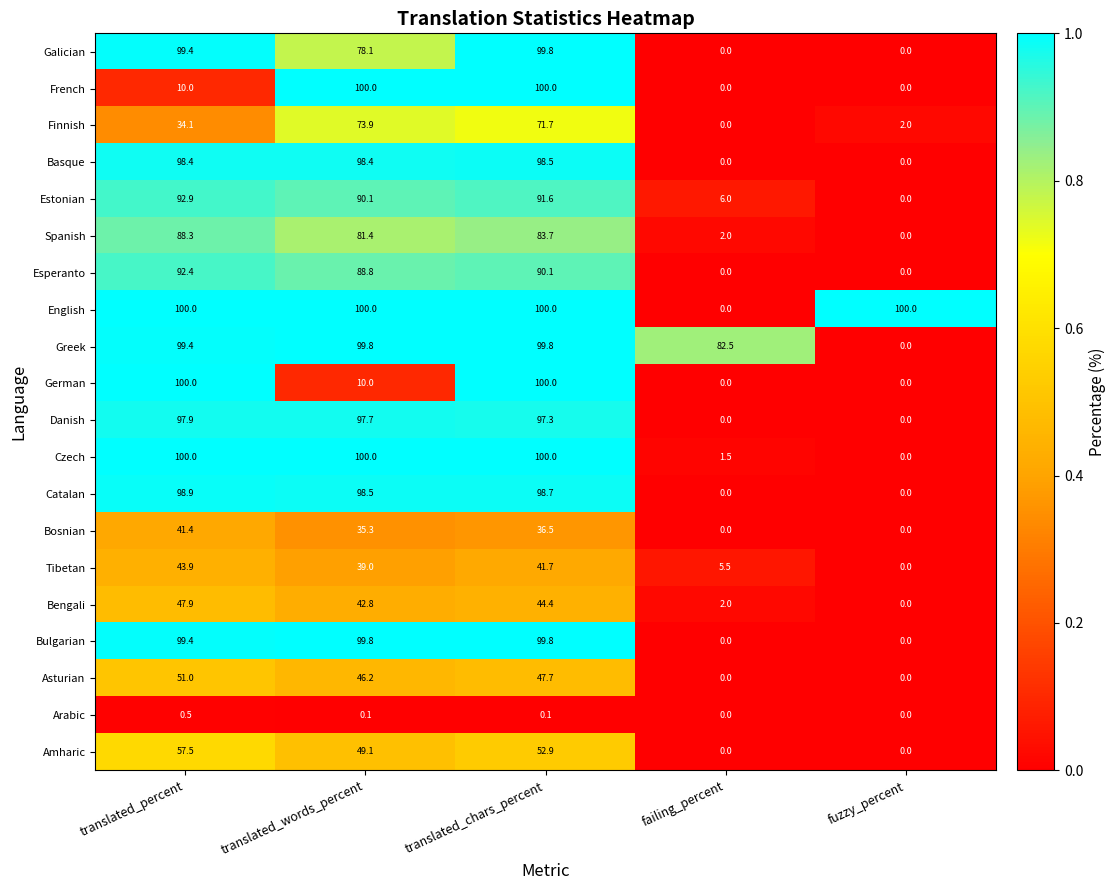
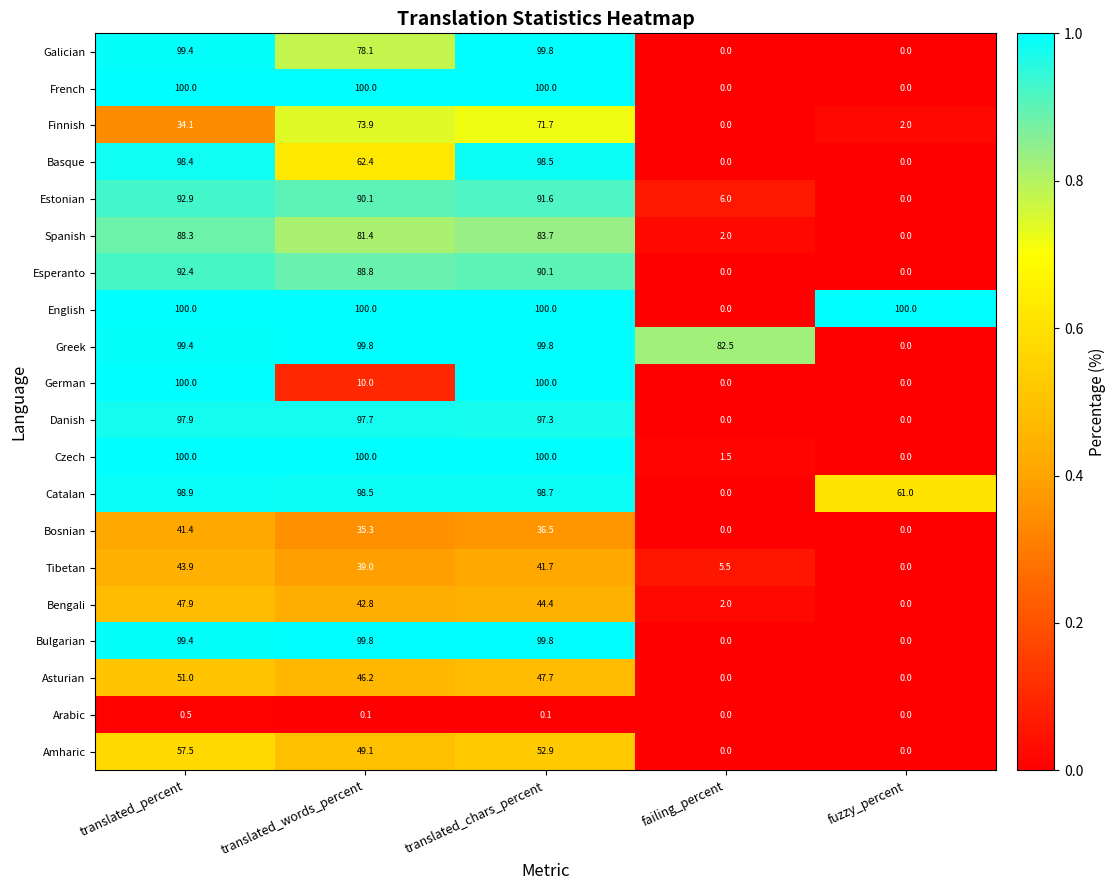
French, translated_percent: 10.0 -> 100.0
Basque, translated_words_percent: 98.4 -> 62.4
Catalan, fuzzy_percent: 0.0 -> 61.0
